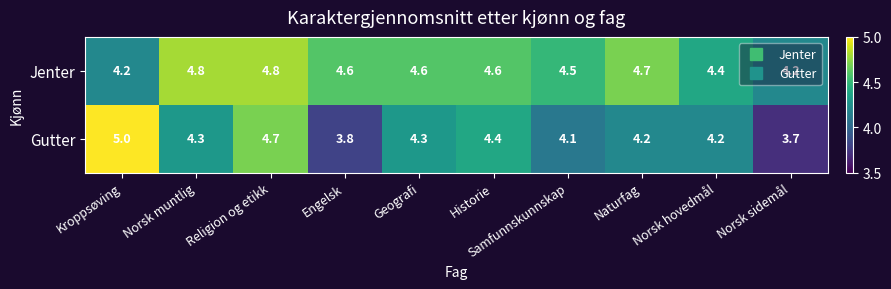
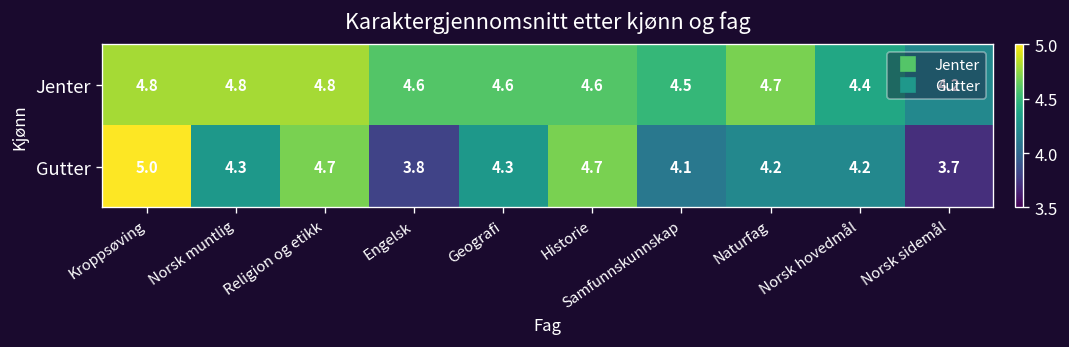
Jenter, Kroppsøving: 4.2 -> 4.8
Gutter, Historie: 4.4 -> 4.7
